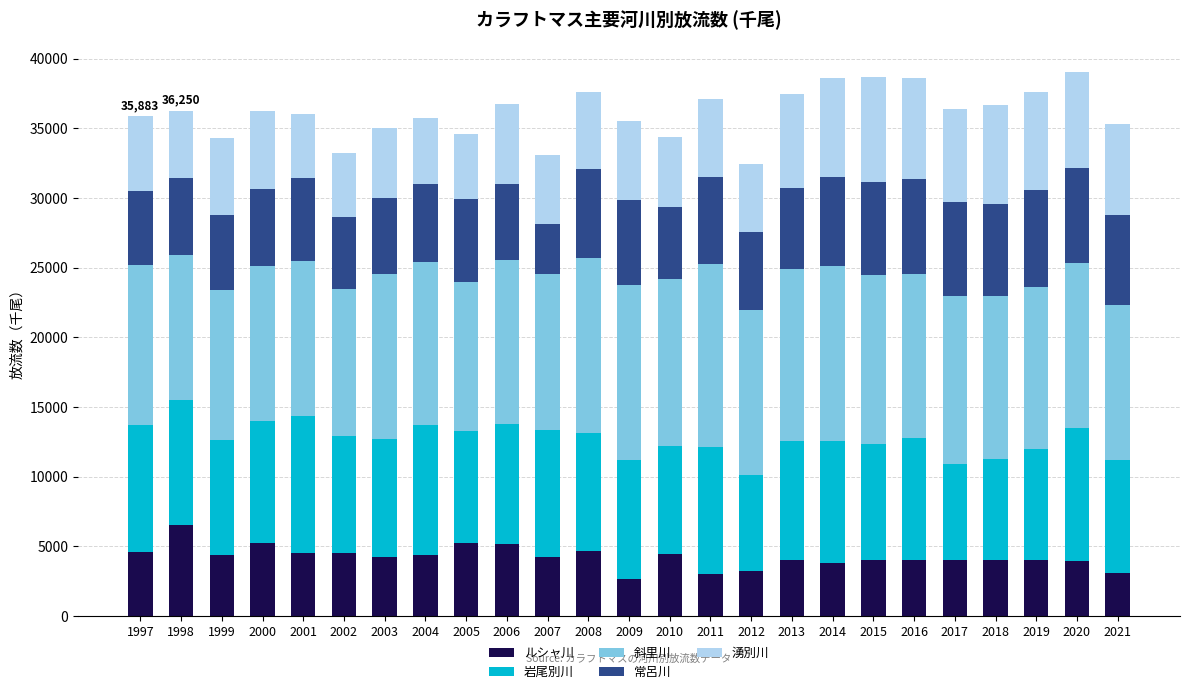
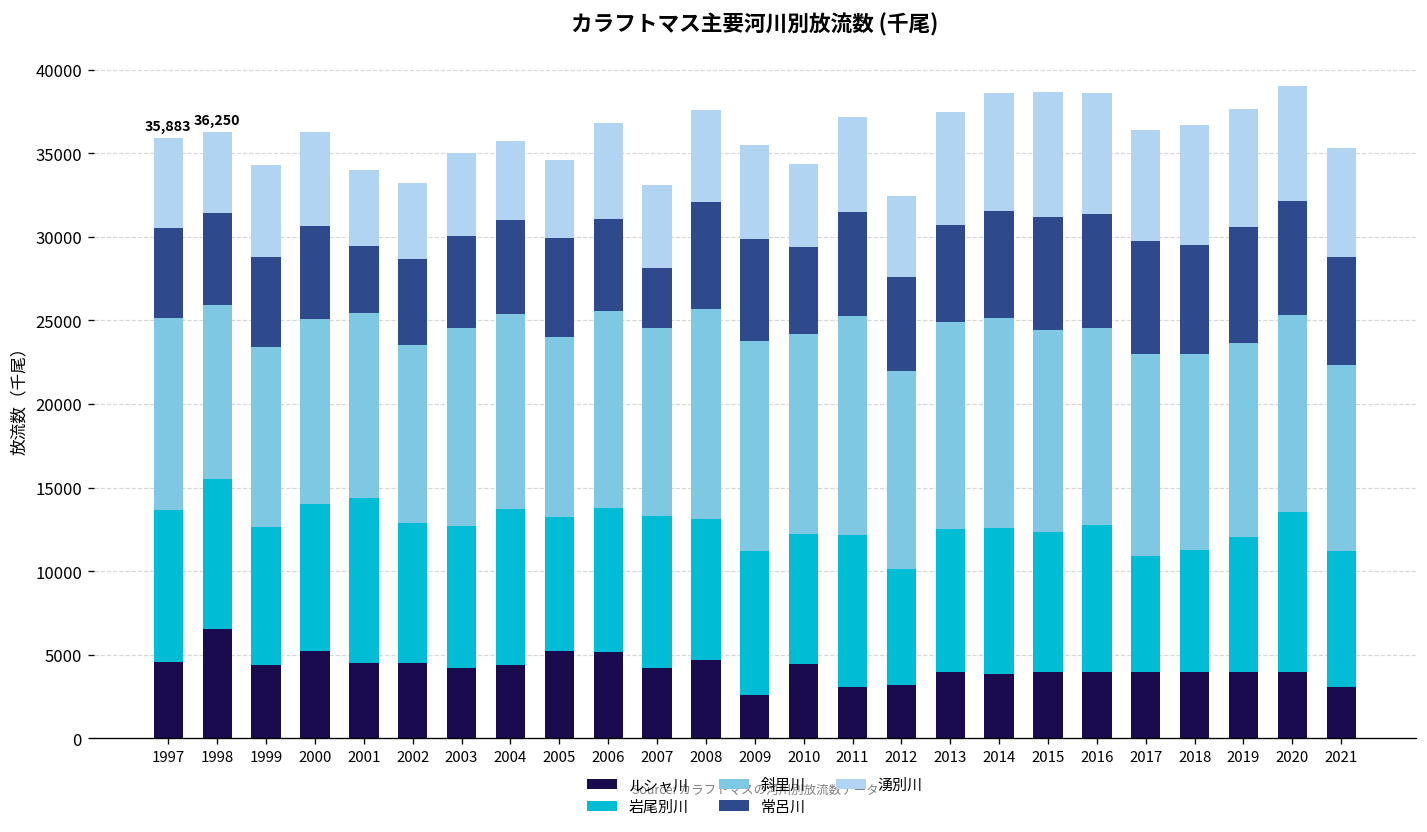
常呂川, 2001: 6000 -> 4000
